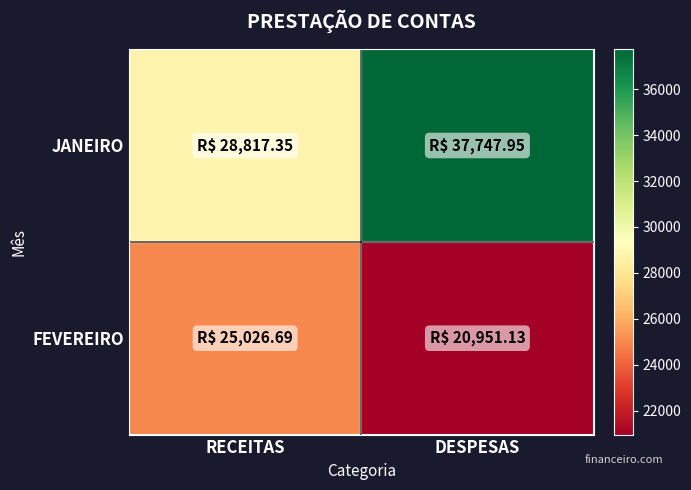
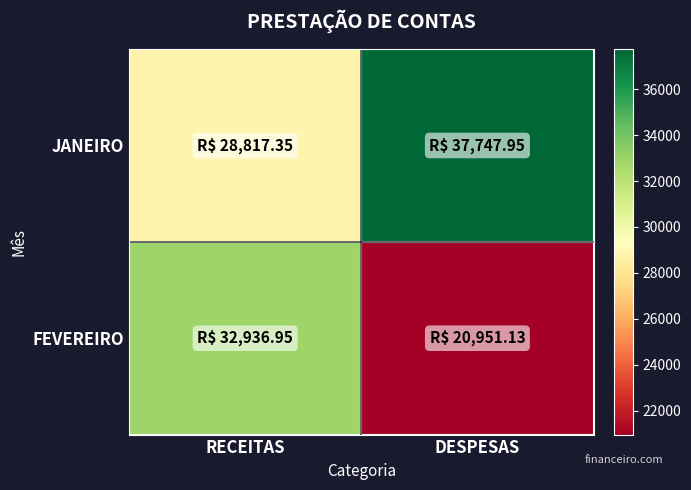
FEVEREIRO, RECEITAS: 25,026.69 -> 32,936.95
